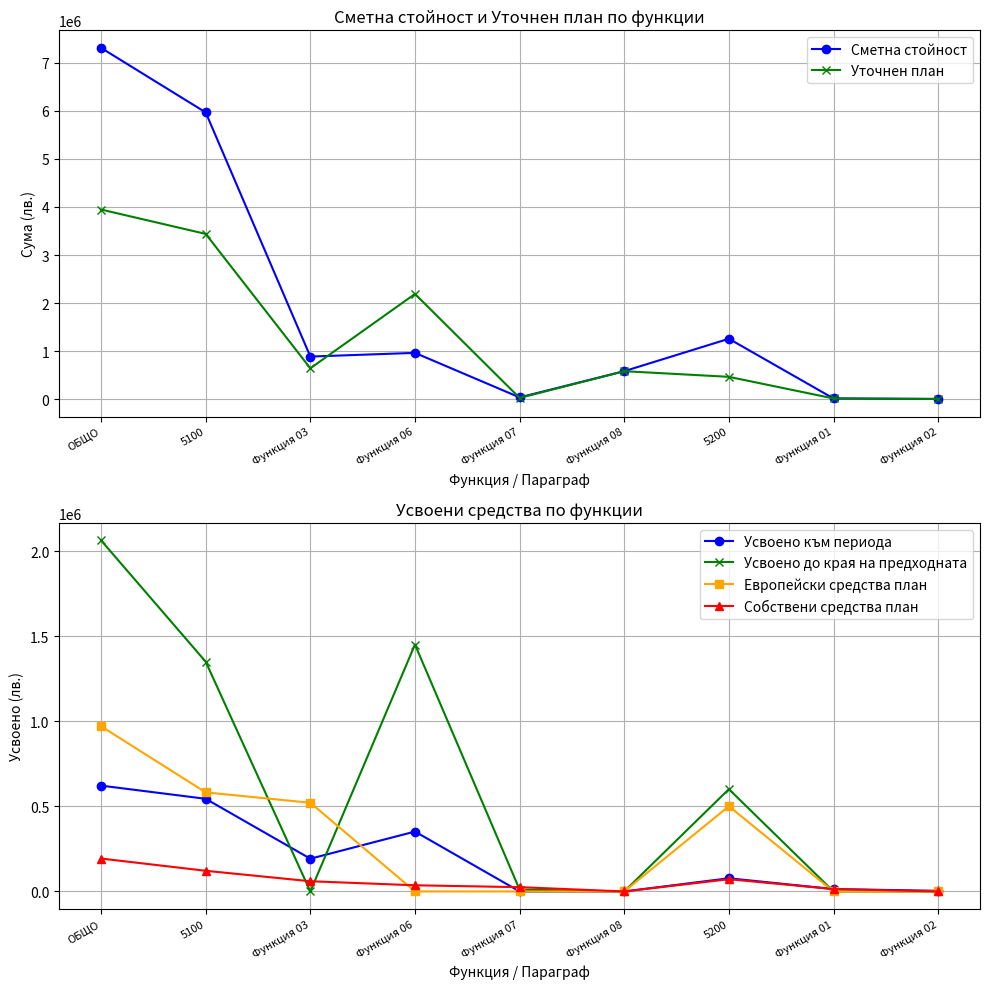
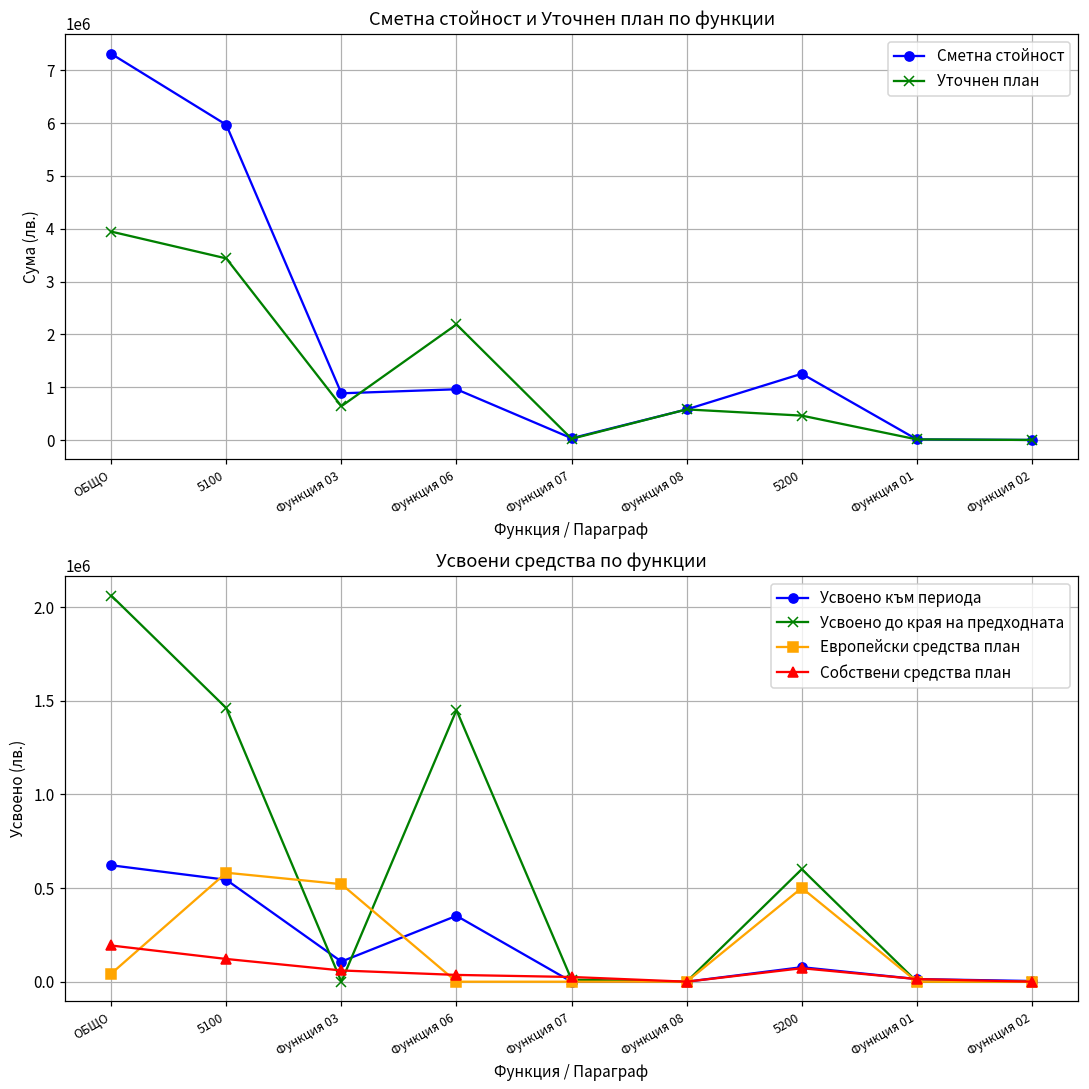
Усвоени средства по функции, Европейски средства план, ОБЩО: 970000 -> 40000
Усвоени средства по функции, Усвоено до края на предходната, 5100: 1350000 -> 1460000
Усвоени средства по функции, Усвоено към периода, Функция 03: 190000 -> 110000
